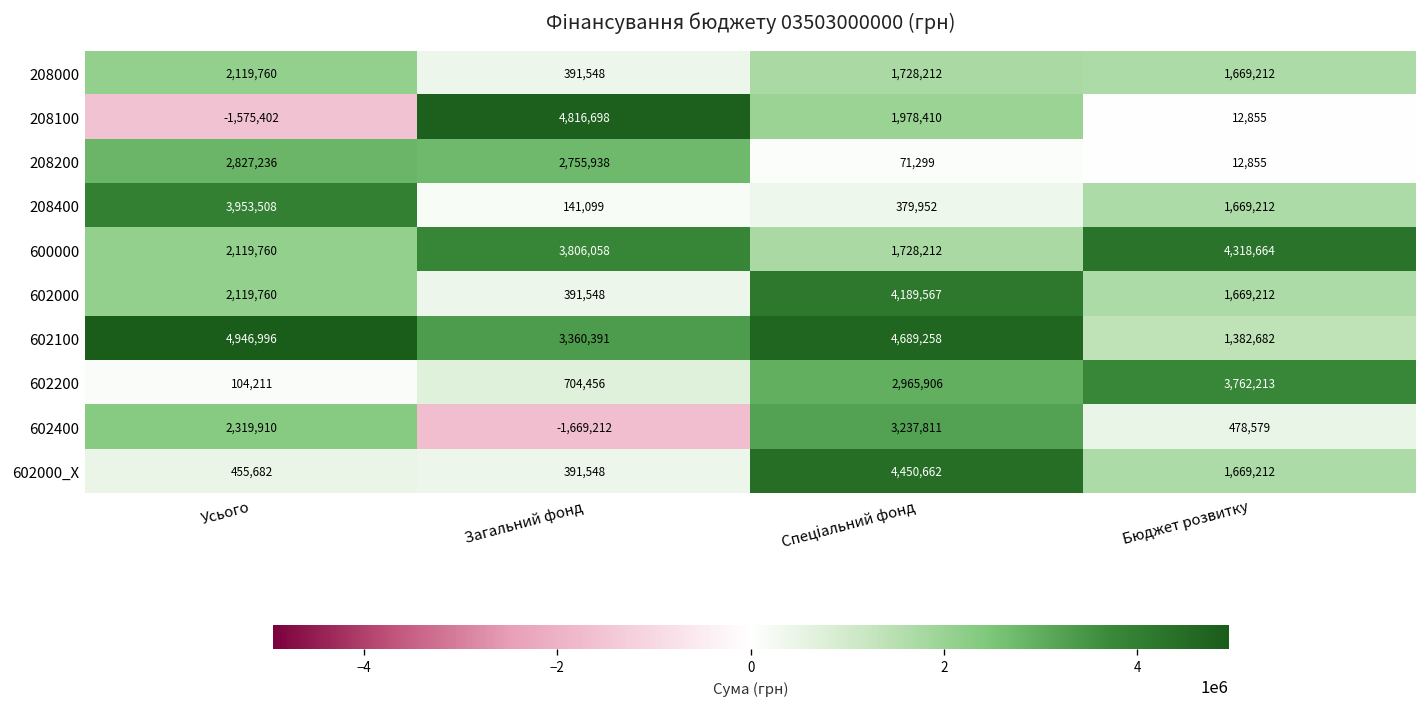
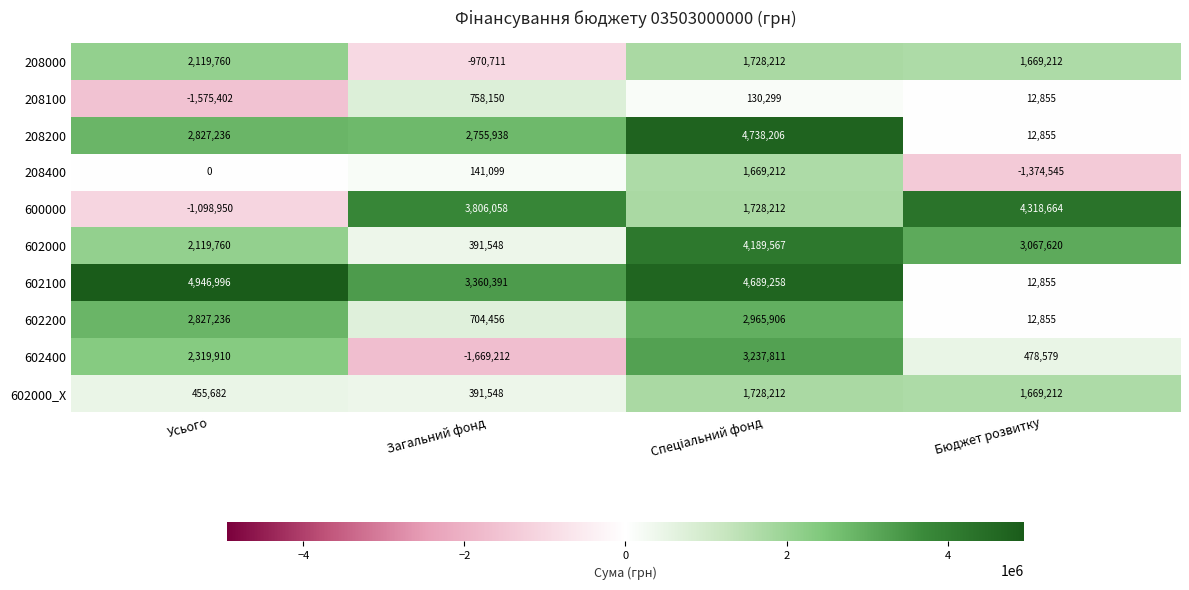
208000, Загальний фонд: 391,548 -> -970,711
208100, Загальний фонд: 4,816,698 -> 758,150
208100, Спеціальний фонд: 1,978,410 -> 130,299
208200, Спеціальний фонд: 71,299 -> 4,738,206
208400, Усього: 3,953,508 -> 0
208400, Спеціальний фонд: 379,952 -> 1,669,212
208400, Бюджет розвитку: 1,669,212 -> -1,374,545
600000, Усього: 2,119,760 -> -1,098,950
602000, Бюджет розвитку: 1,669,212 -> 3,067,620
602100, Бюджет розвитку: 1,382,682 -> 12,855
602200, Усього: 104,211 -> 2,827,236
602200, Бюджет розвитку: 3,762,213 -> 12,855
602000_X, Спеціальний фонд: 4,450,662 -> 1,728,212
